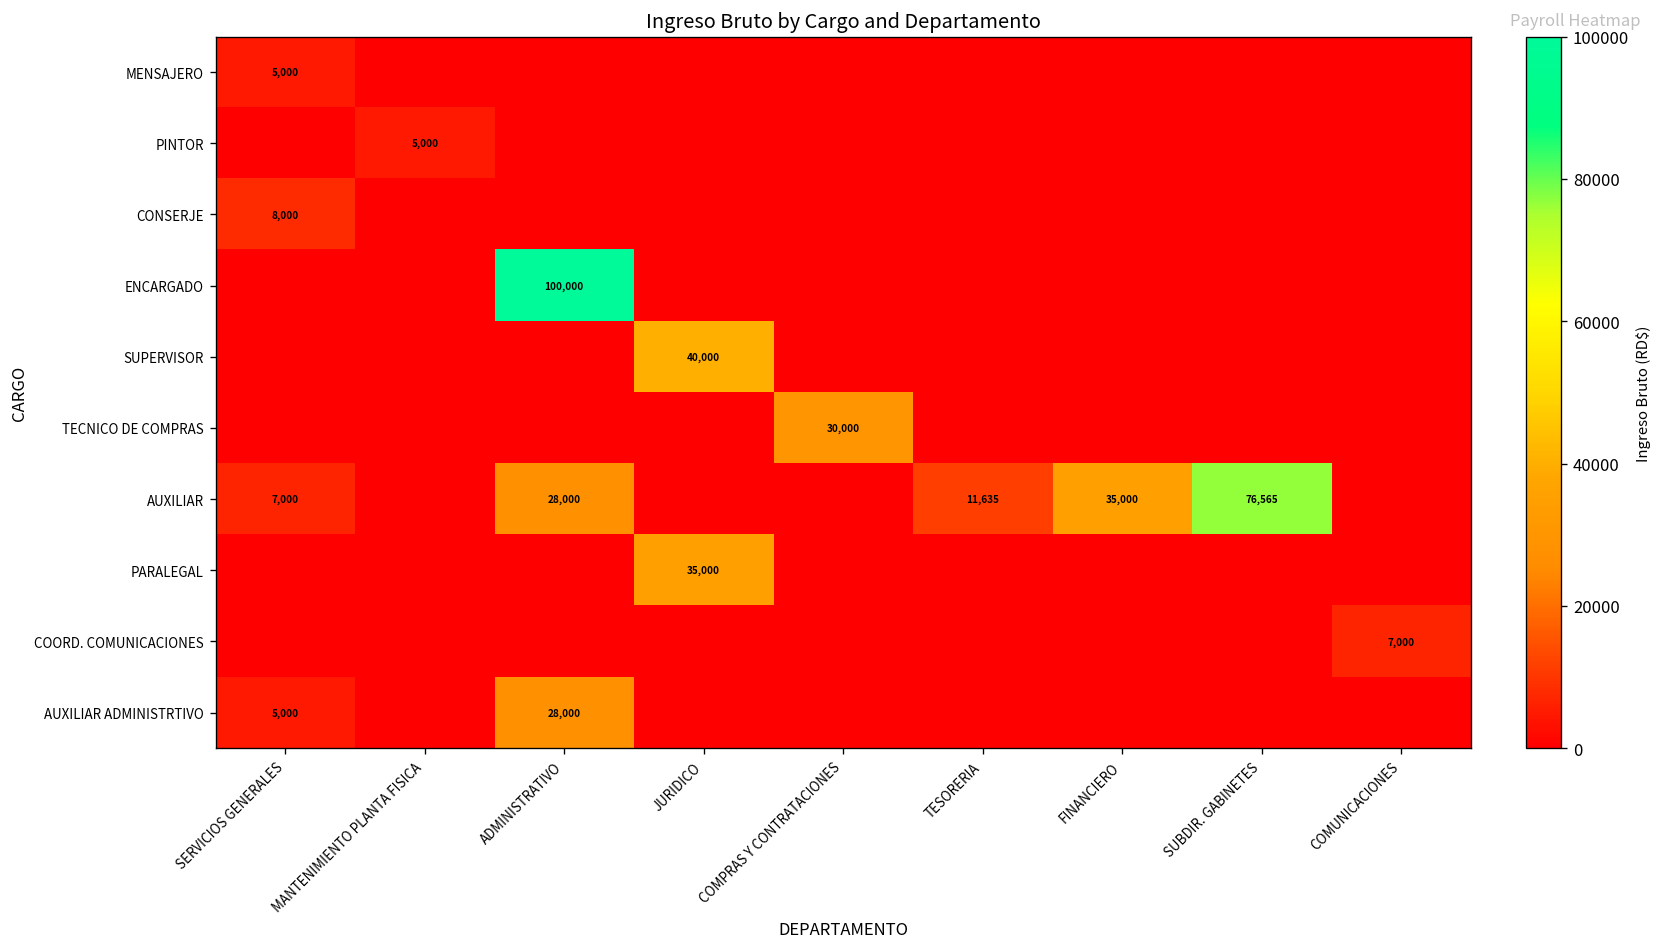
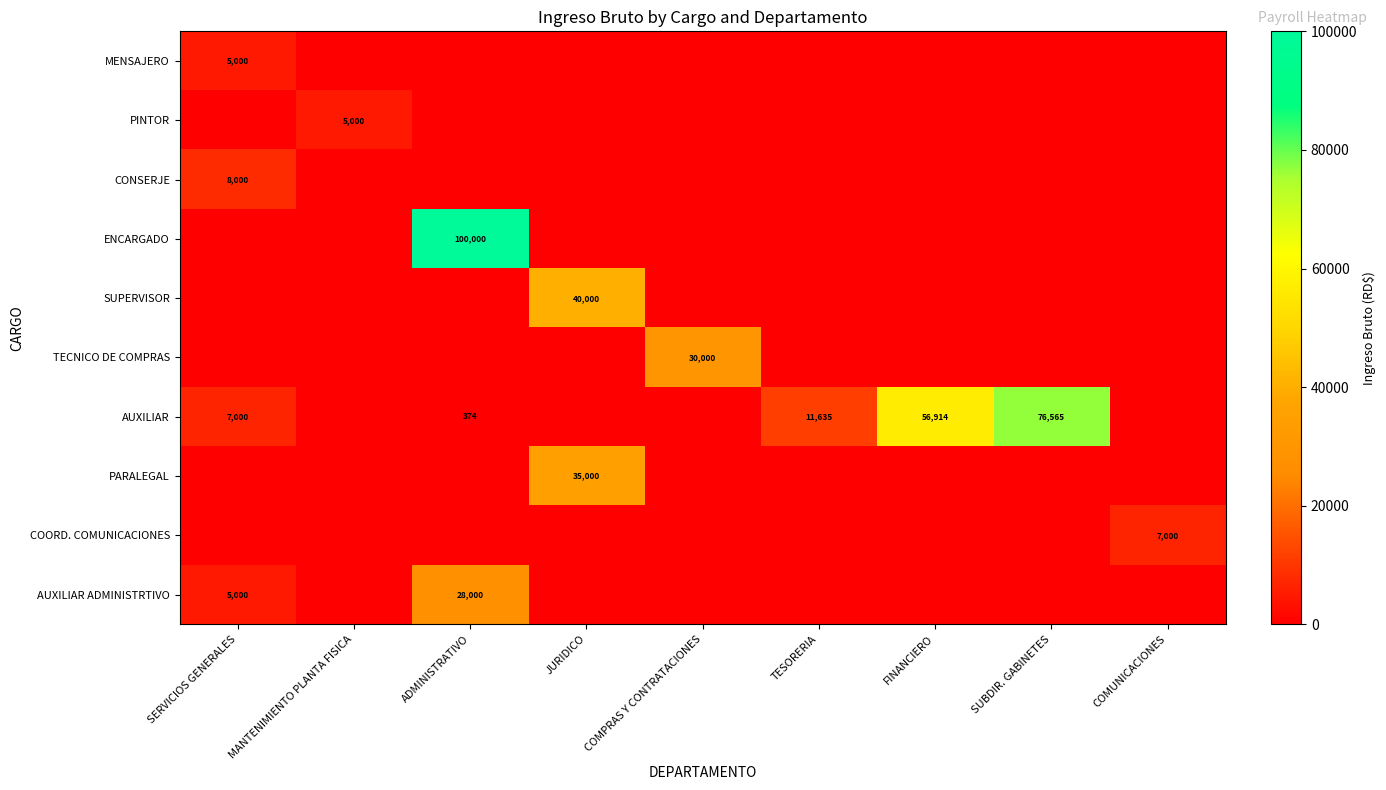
AUXILIAR, ADMINISTRATIVO: 28,000 -> 374
AUXILIAR, FINANCIERO: 35,000 -> 56,914
